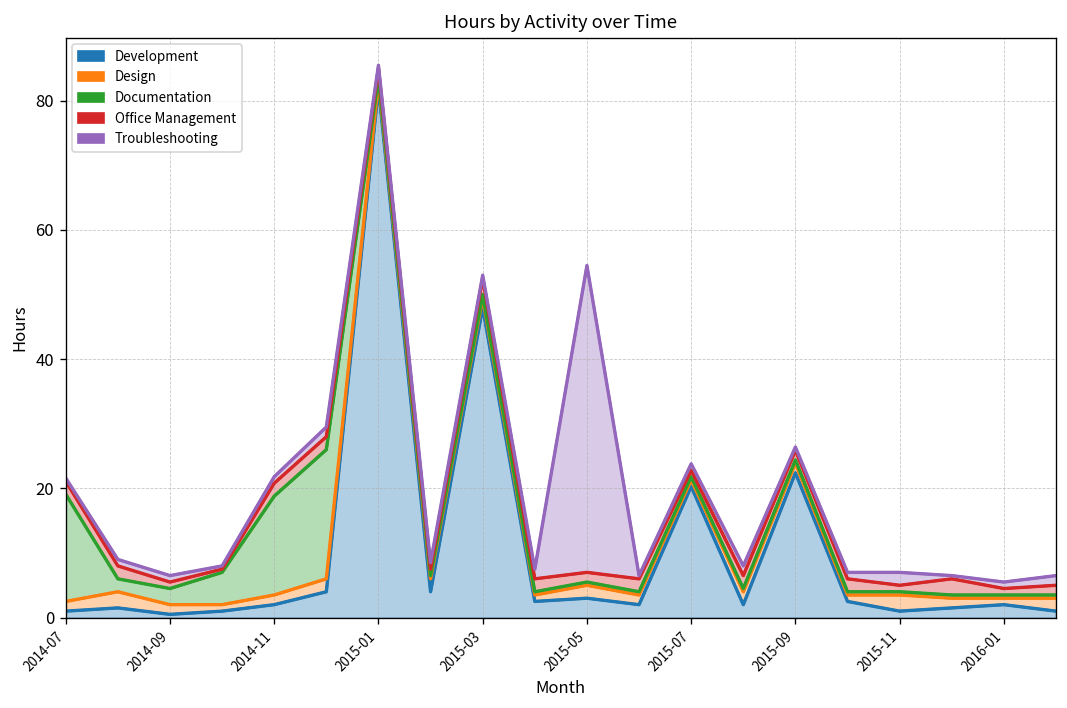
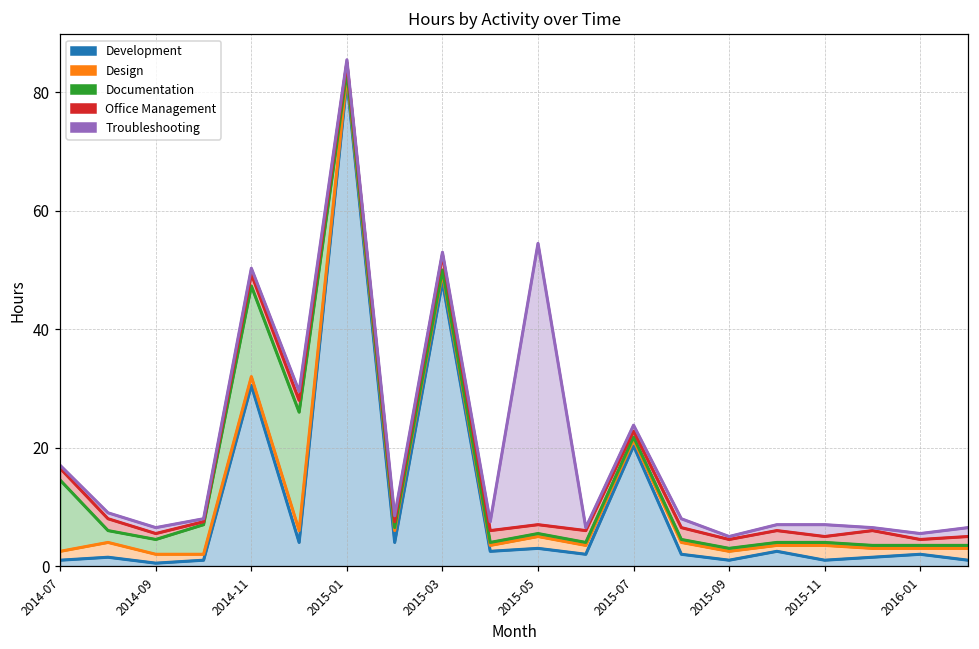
Documentation, 2014-07: 17 -> 12
Development, 2014-11: 2 -> 31
Development, 2015-09: 22 -> 1
